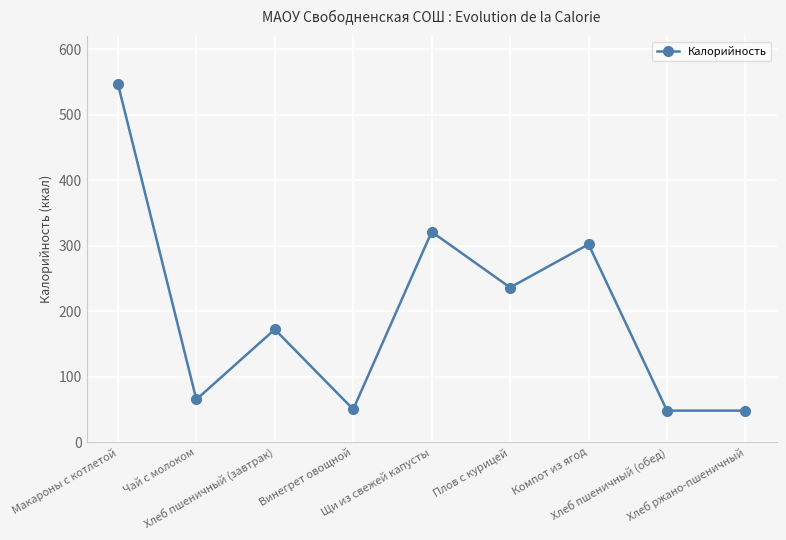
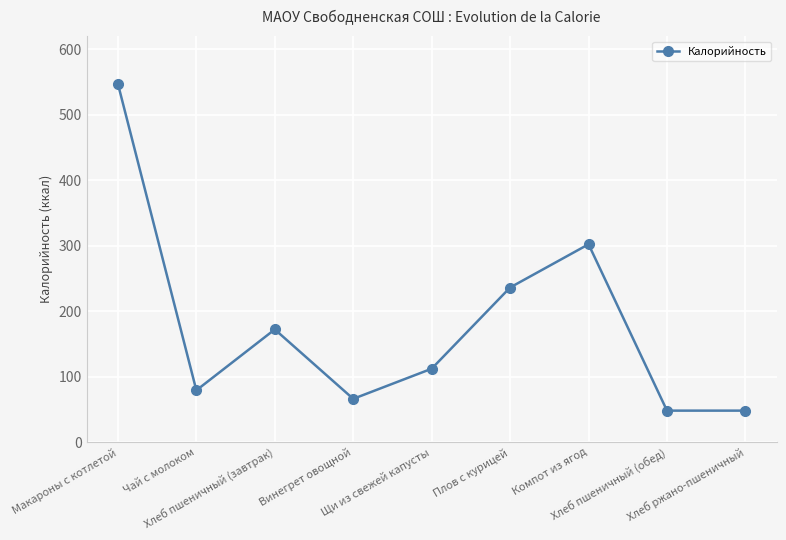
Чай с молоком: 70 -> 80
Винегрет овощной: 50 -> 70
Щи из свежей капусты: 320 -> 110
